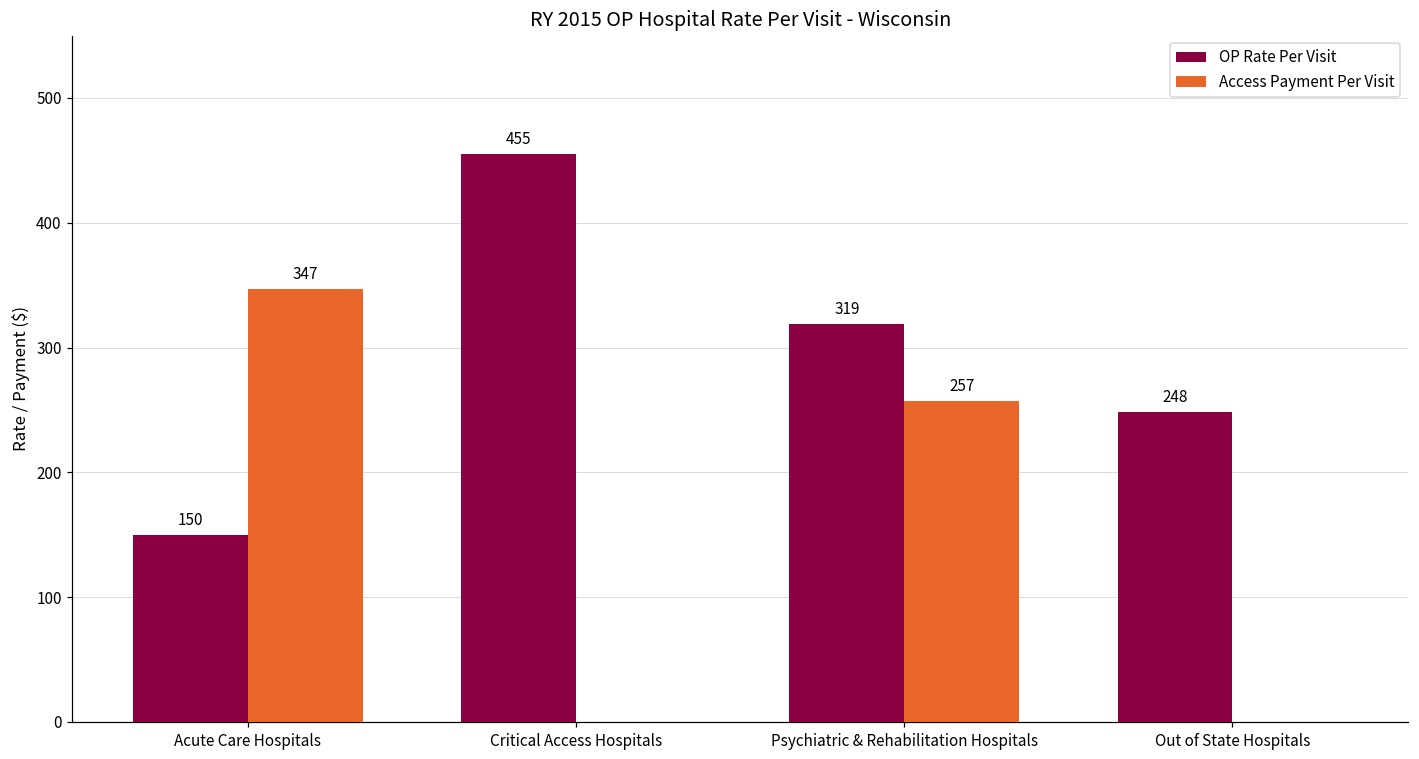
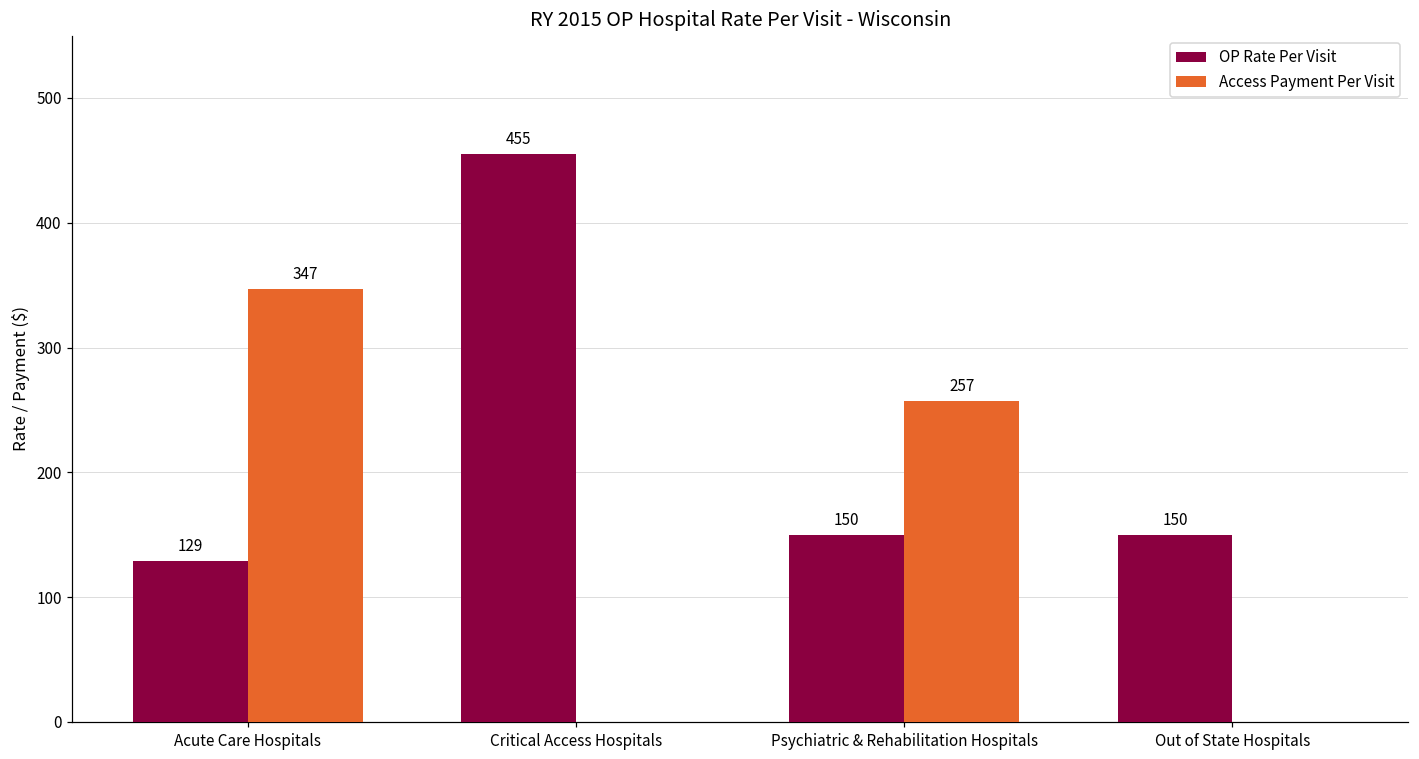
OP Rate Per Visit, Acute Care Hospitals: 150 -> 129
OP Rate Per Visit, Psychiatric & Rehabilitation Hospitals: 319 -> 150
OP Rate Per Visit, Out of State Hospitals: 248 -> 150
